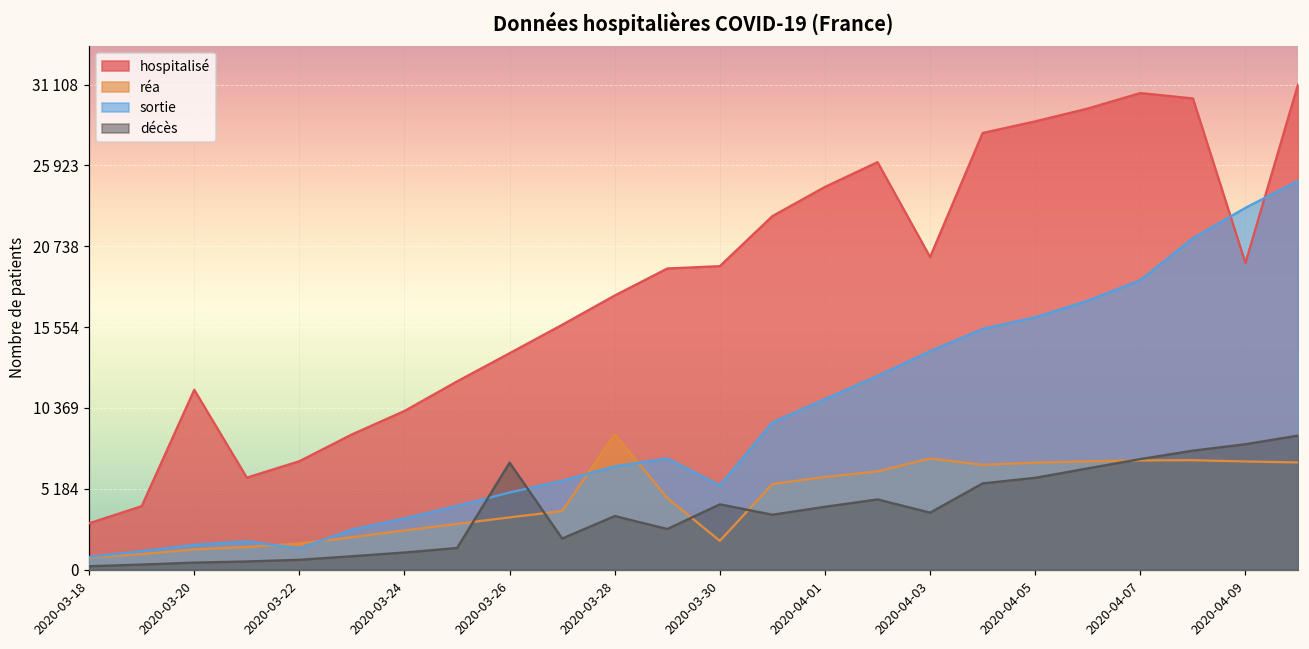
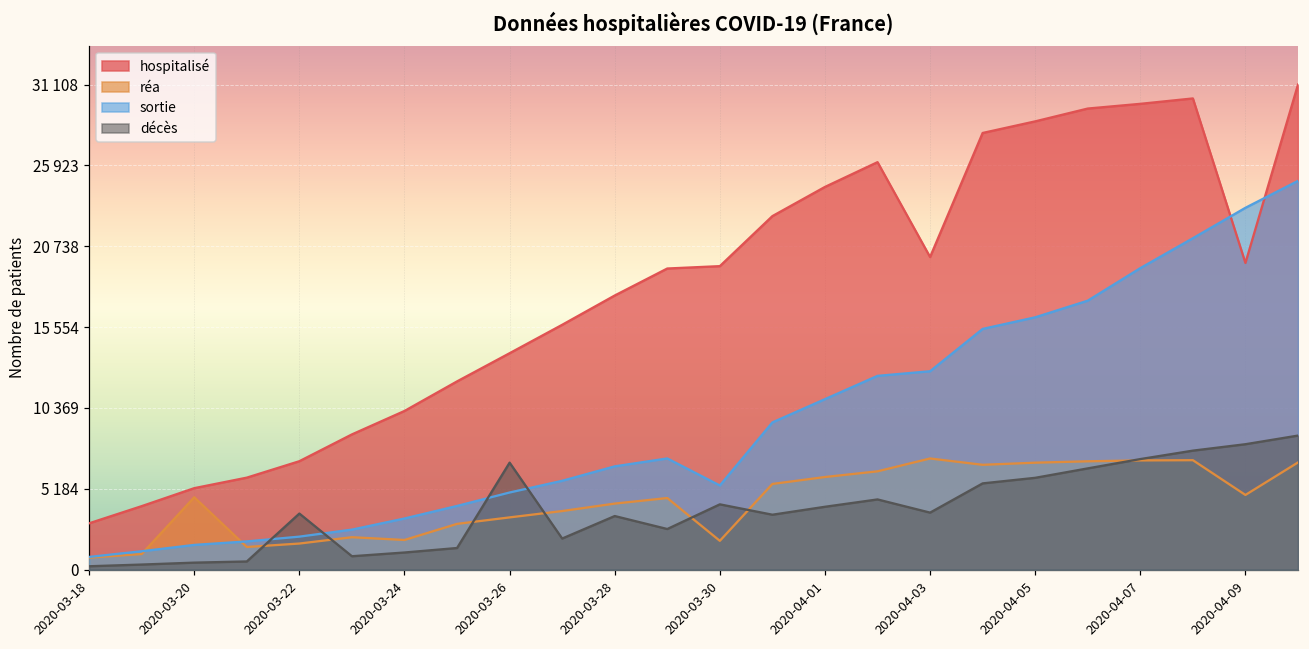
hospitalisé, 2020-03-20: 11500 -> 5200
réa, 2020-03-20: 1300 -> 4600
sortie, 2020-03-22: 1400 -> 2100
décès, 2020-03-22: 600 -> 3600
réa, 2020-03-24: 2500 -> 1900
réa, 2020-03-28: 8700 -> 4200
sortie, 2020-04-03: 14000 -> 12700
hospitalisé, 2020-04-07: 30600 -> 29900
sortie, 2020-04-07: 18600 -> 19300
réa, 2020-04-09: 6900 -> 4800
